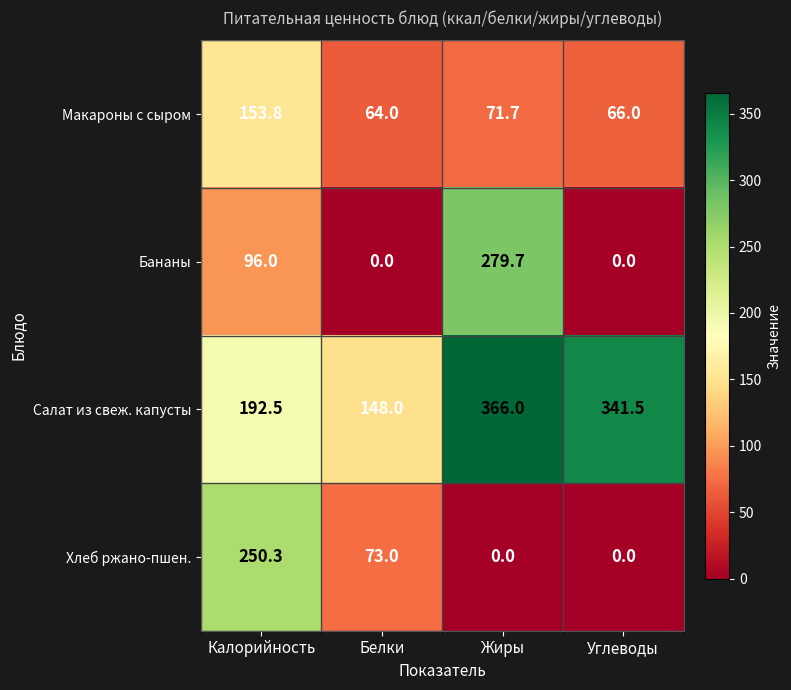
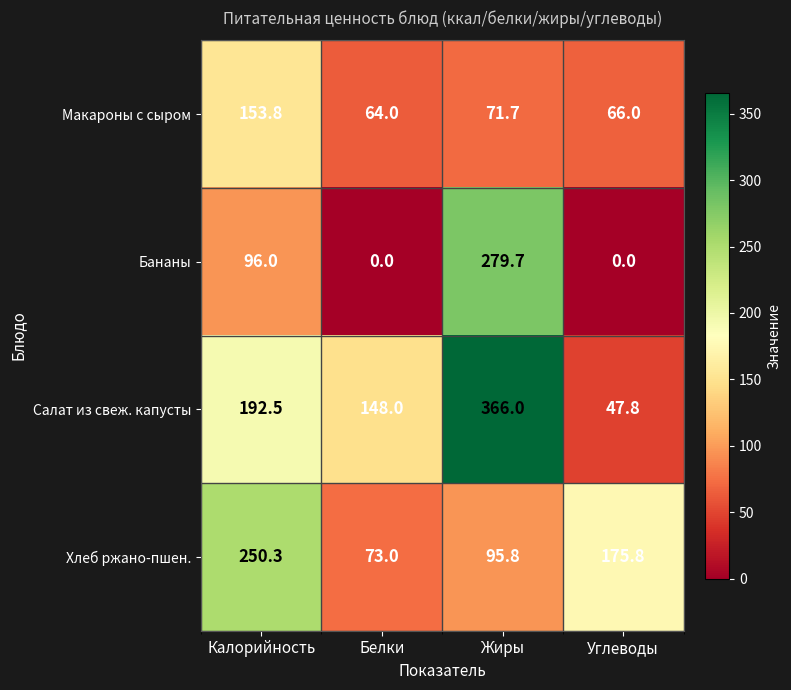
Салат из свеж. капусты, Углеводы: 341.5 -> 47.8
Хлеб ржано-пшен., Жиры: 0.0 -> 95.8
Хлеб ржано-пшен., Углеводы: 0.0 -> 175.8
